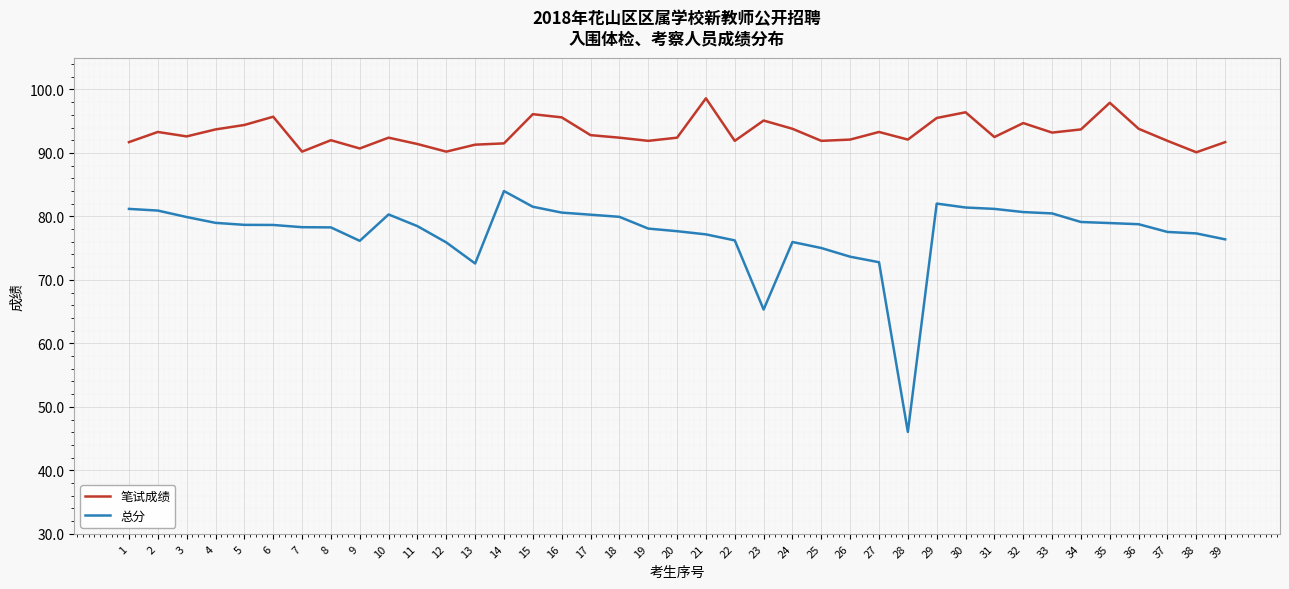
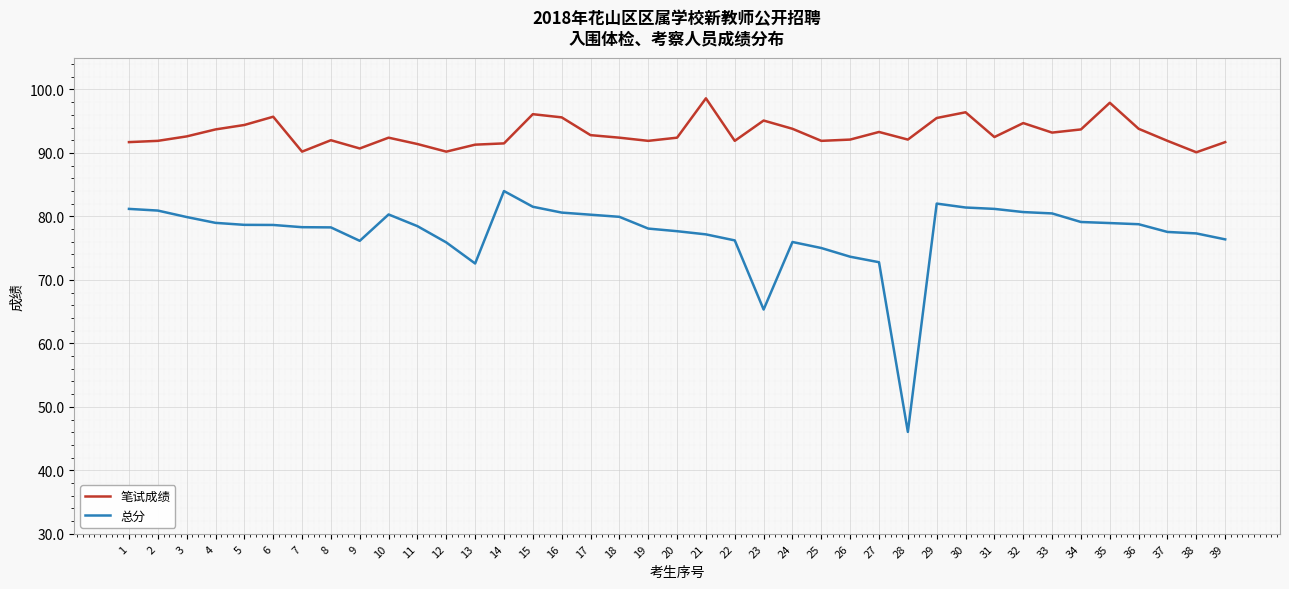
笔试成绩, 2: 93 -> 92
